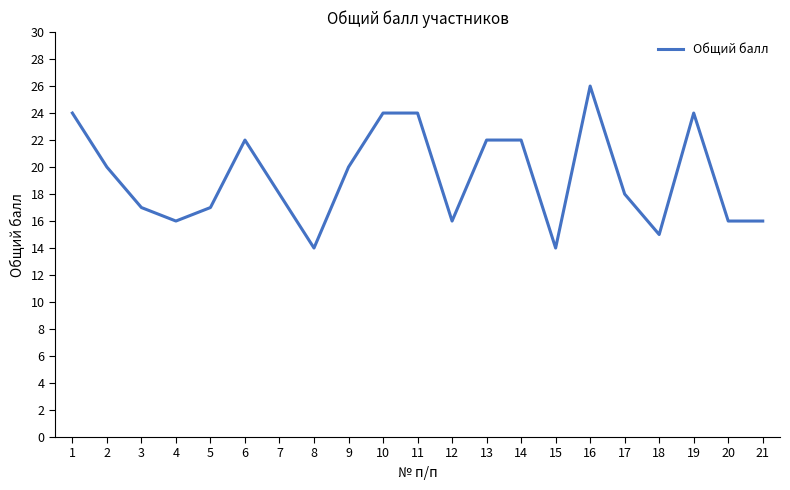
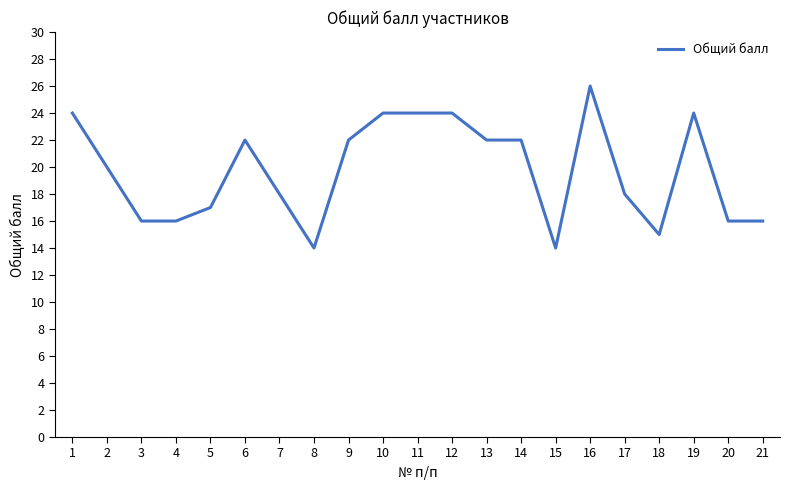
3: 17 -> 16
9: 20 -> 22
12: 16 -> 24
